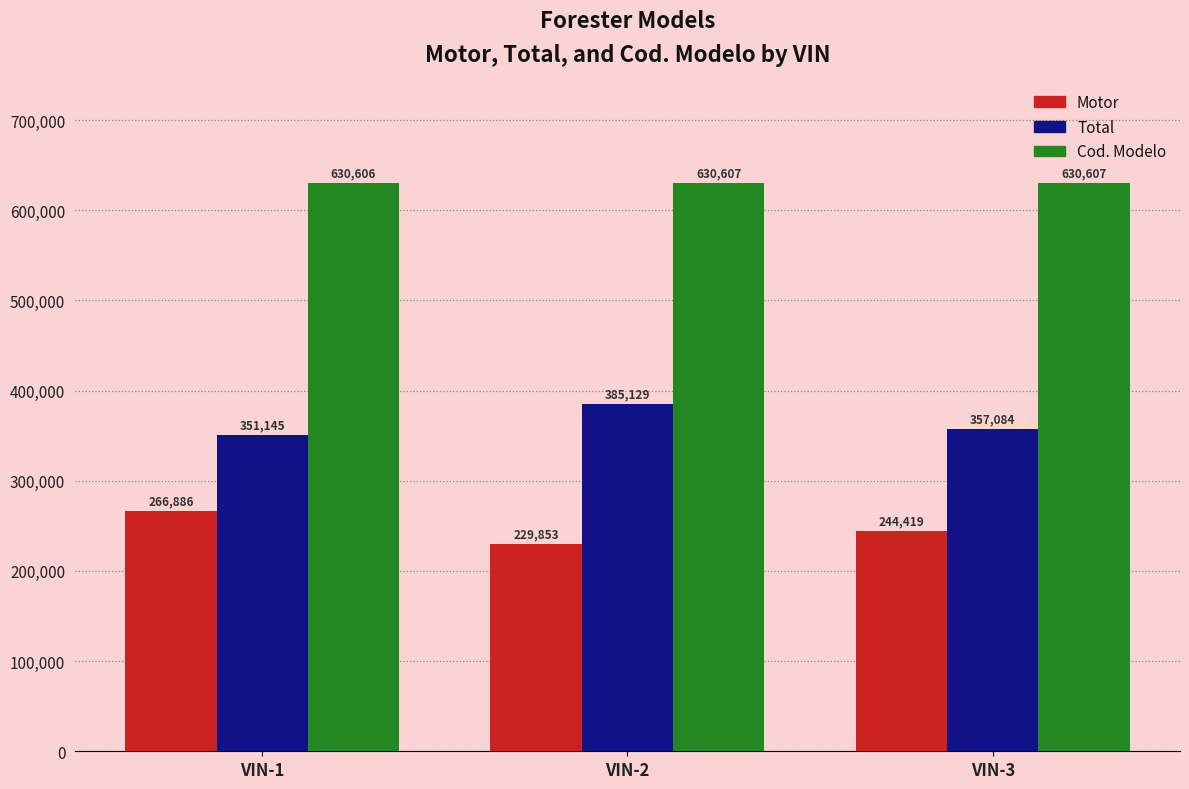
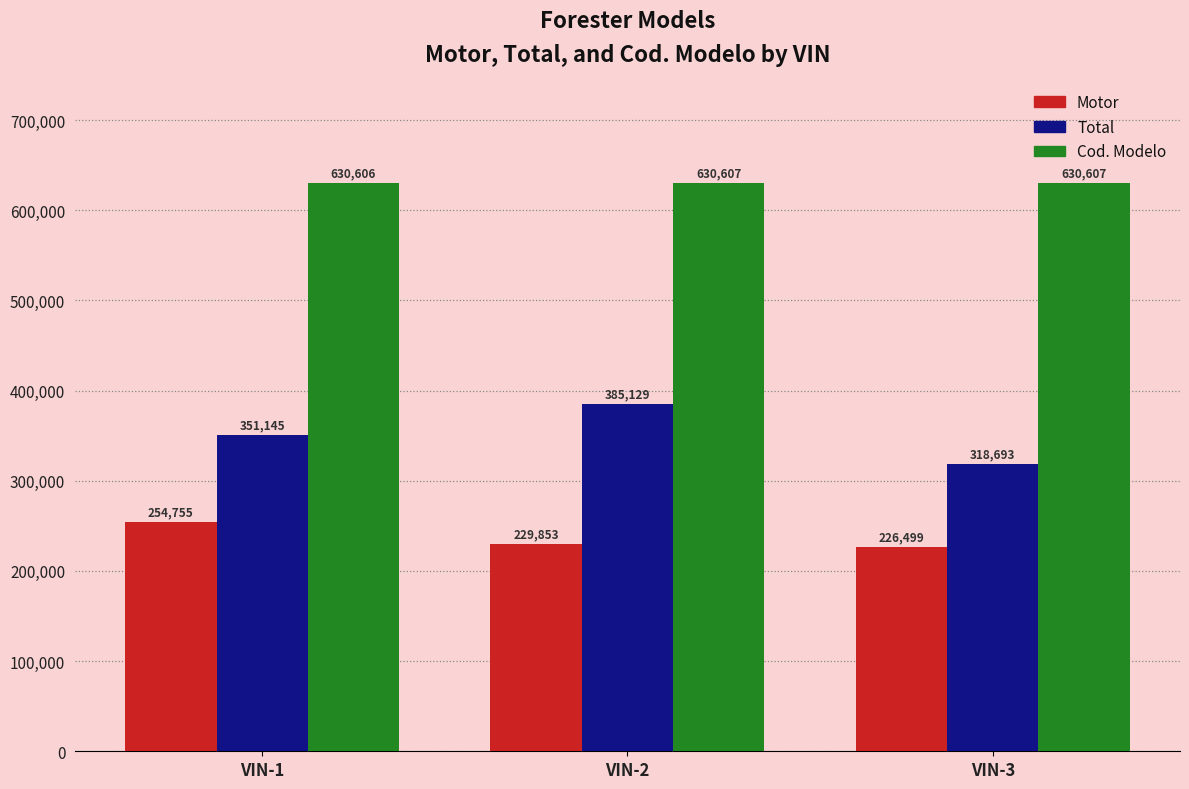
Motor, VIN-1: 266,886 -> 254,755
Motor, VIN-3: 244,419 -> 226,499
Total, VIN-3: 357,084 -> 318,693
